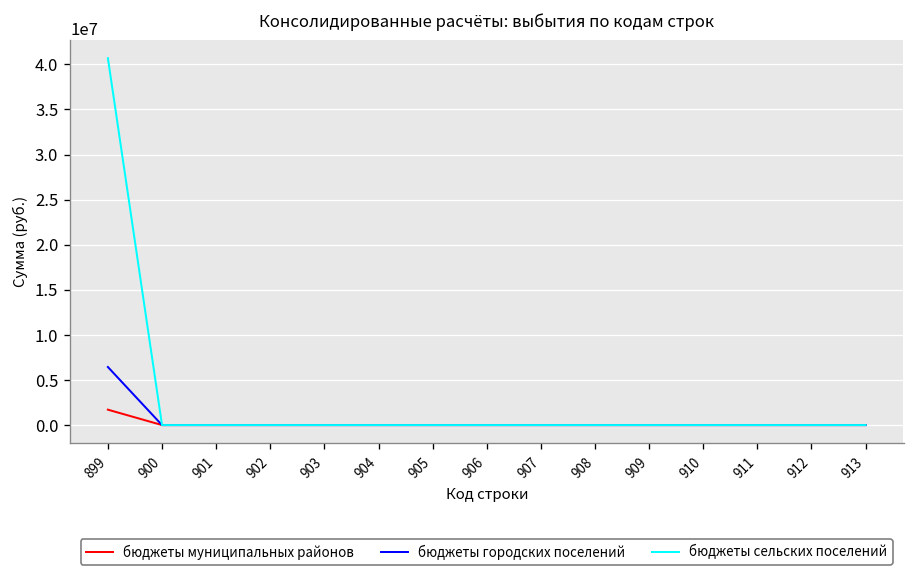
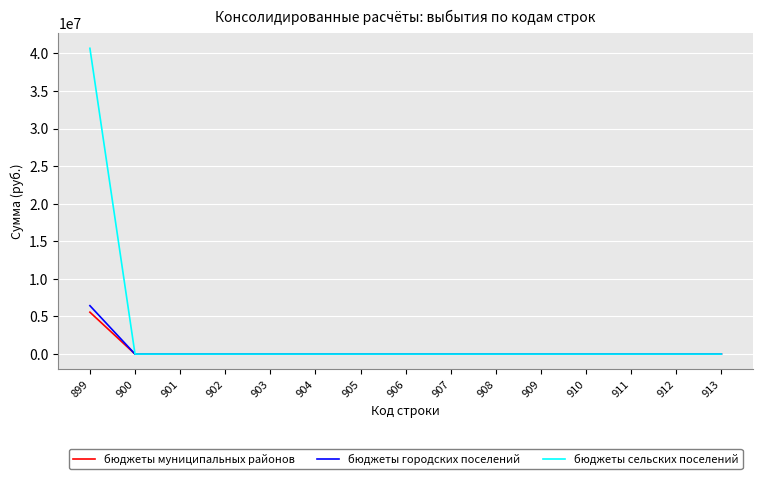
бюджеты муниципальных районов, 899: 2000000 -> 6000000
